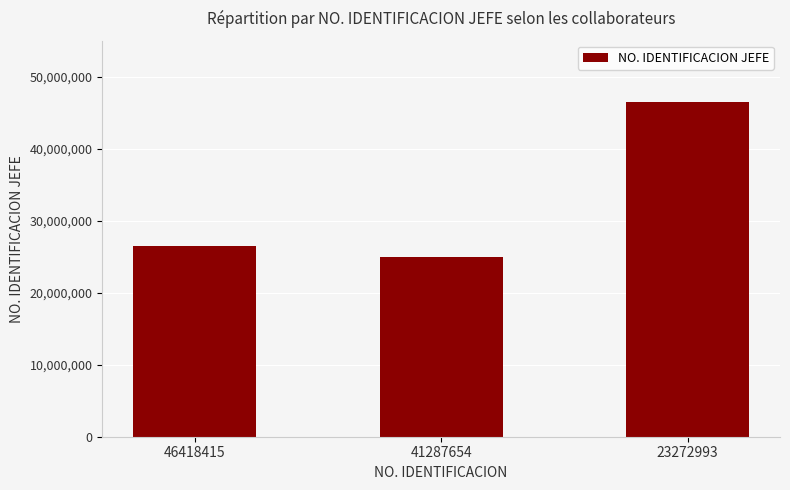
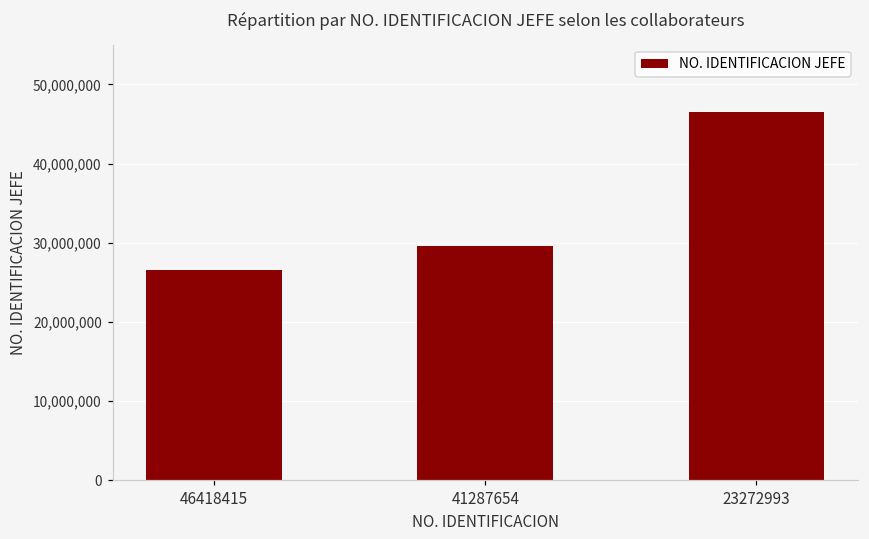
41287654: 25,000,000 -> 30,000,000
